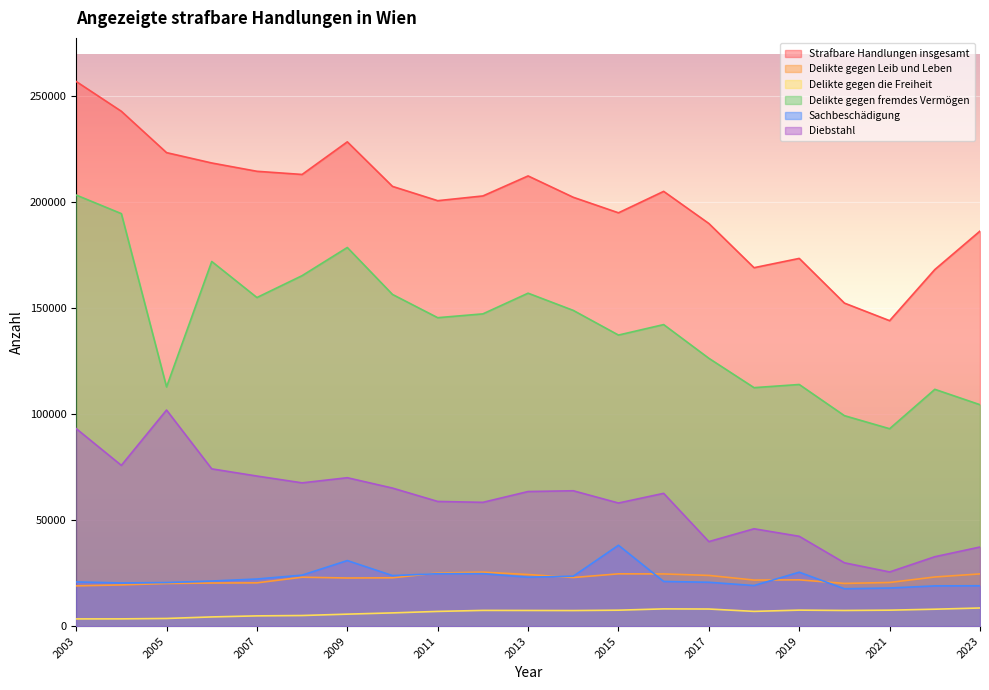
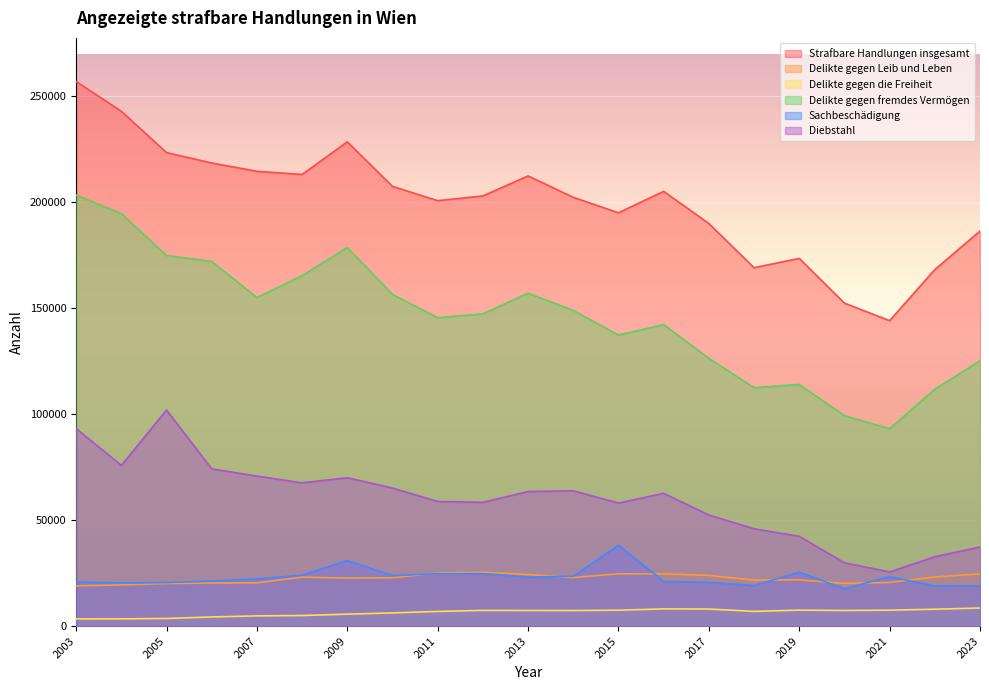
Delikte gegen fremdes Vermögen, 2005: 113000 -> 175000
Diebstahl, 2017: 40000 -> 52000
Sachbeschädigung, 2021: 18000 -> 23000
Delikte gegen fremdes Vermögen, 2023: 105000 -> 125000
